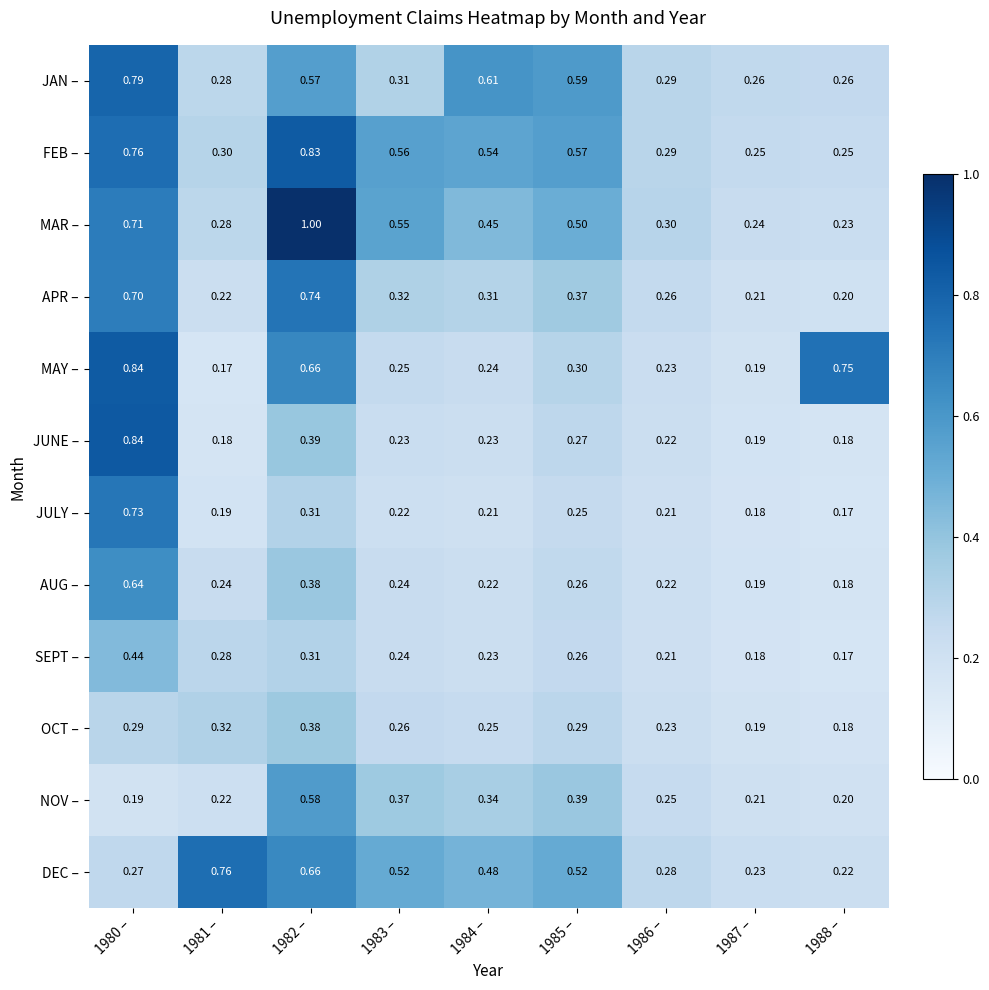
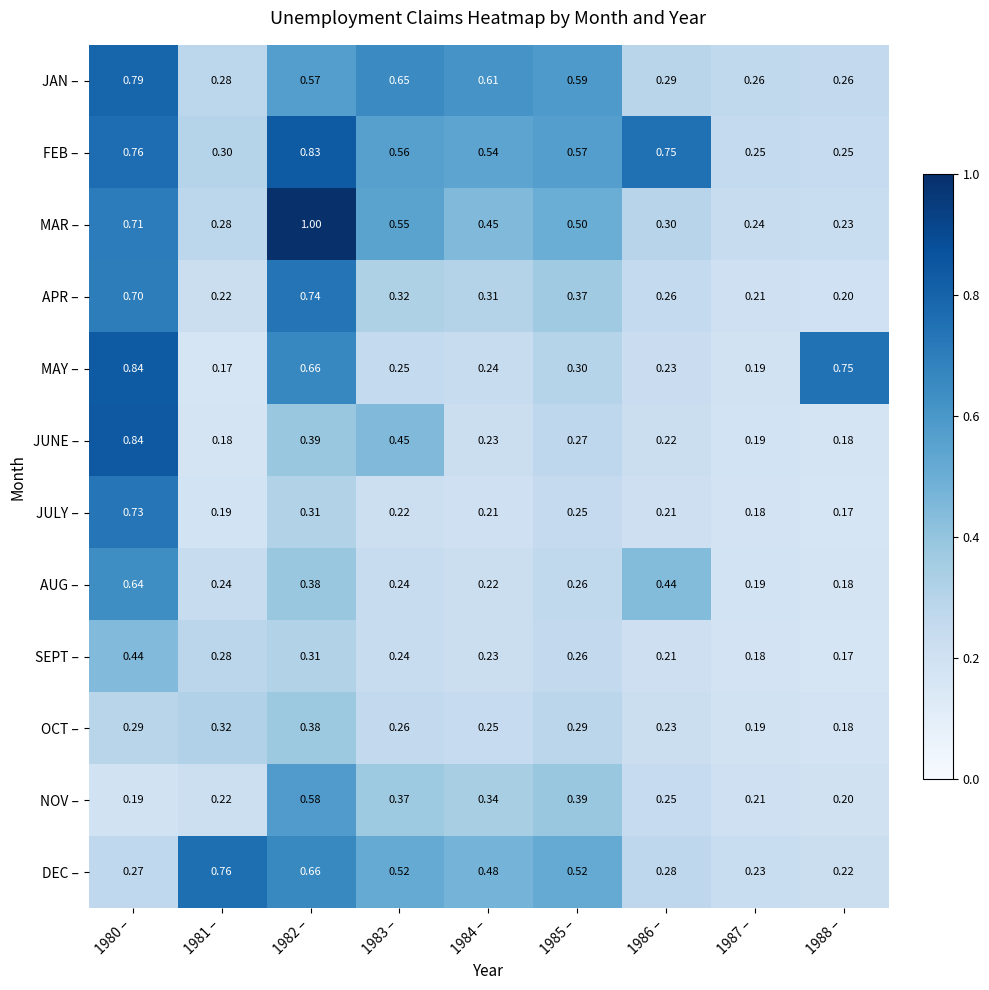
JAN –, 1983 –: 0.31 -> 0.65
FEB –, 1986 –: 0.29 -> 0.75
JUNE –, 1983 –: 0.23 -> 0.45
AUG –, 1986 –: 0.22 -> 0.44
